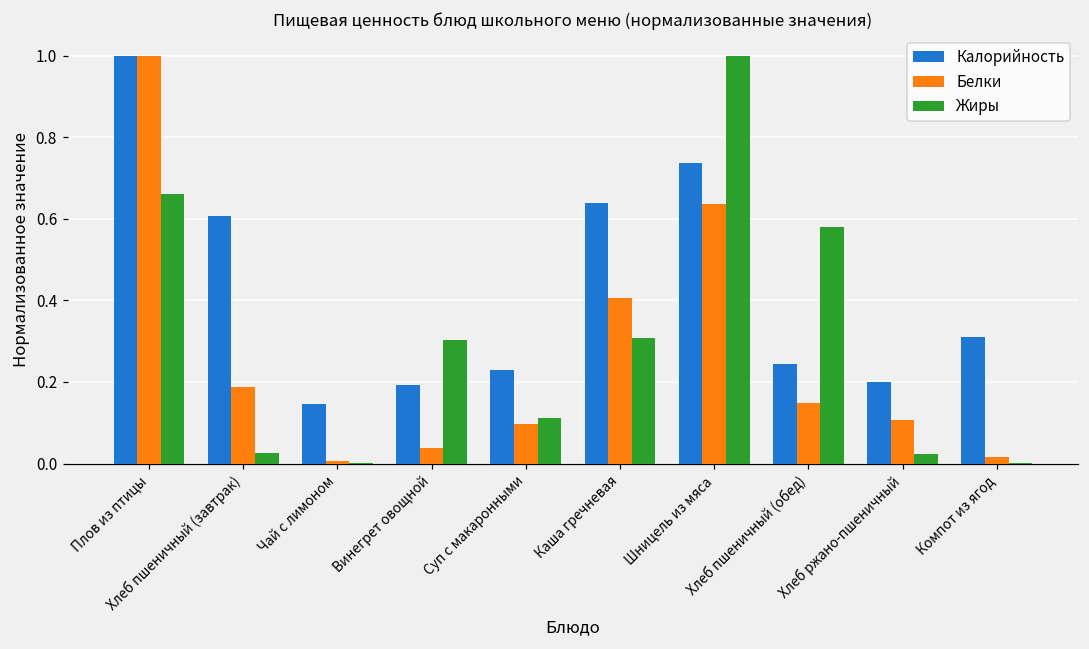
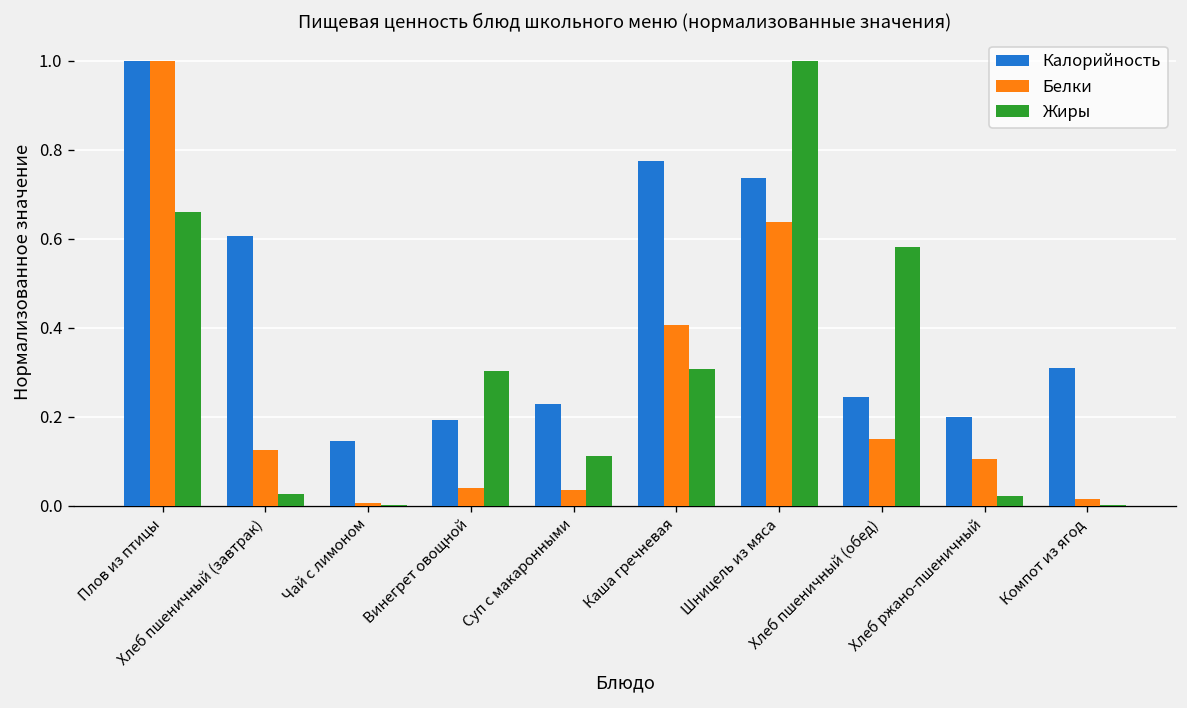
Белки, Хлеб пшеничный (завтрак): 0.19 -> 0.12
Белки, Суп с макаронными: 0.10 -> 0.03
Калорийность, Каша гречневая: 0.64 -> 0.77
